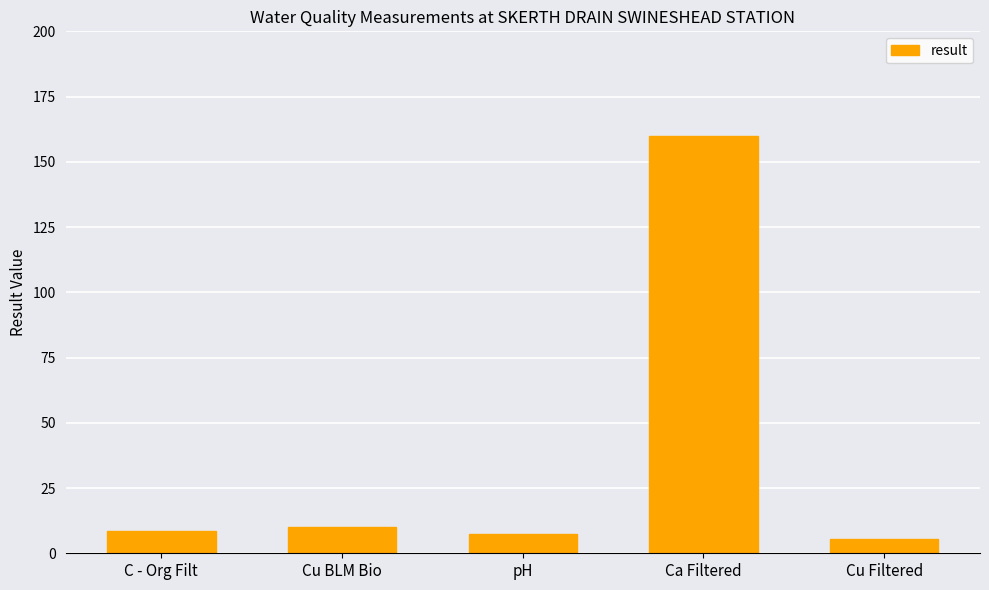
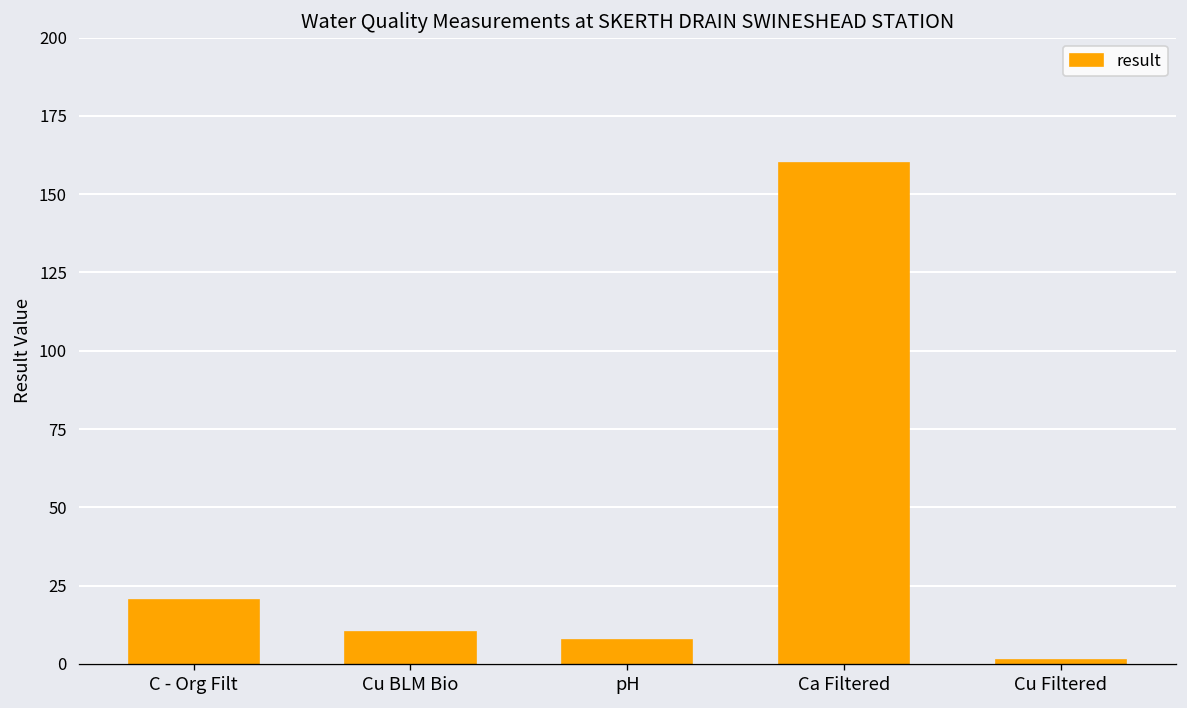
C - Org Filt: 9 -> 20
Cu Filtered: 5 -> 1
